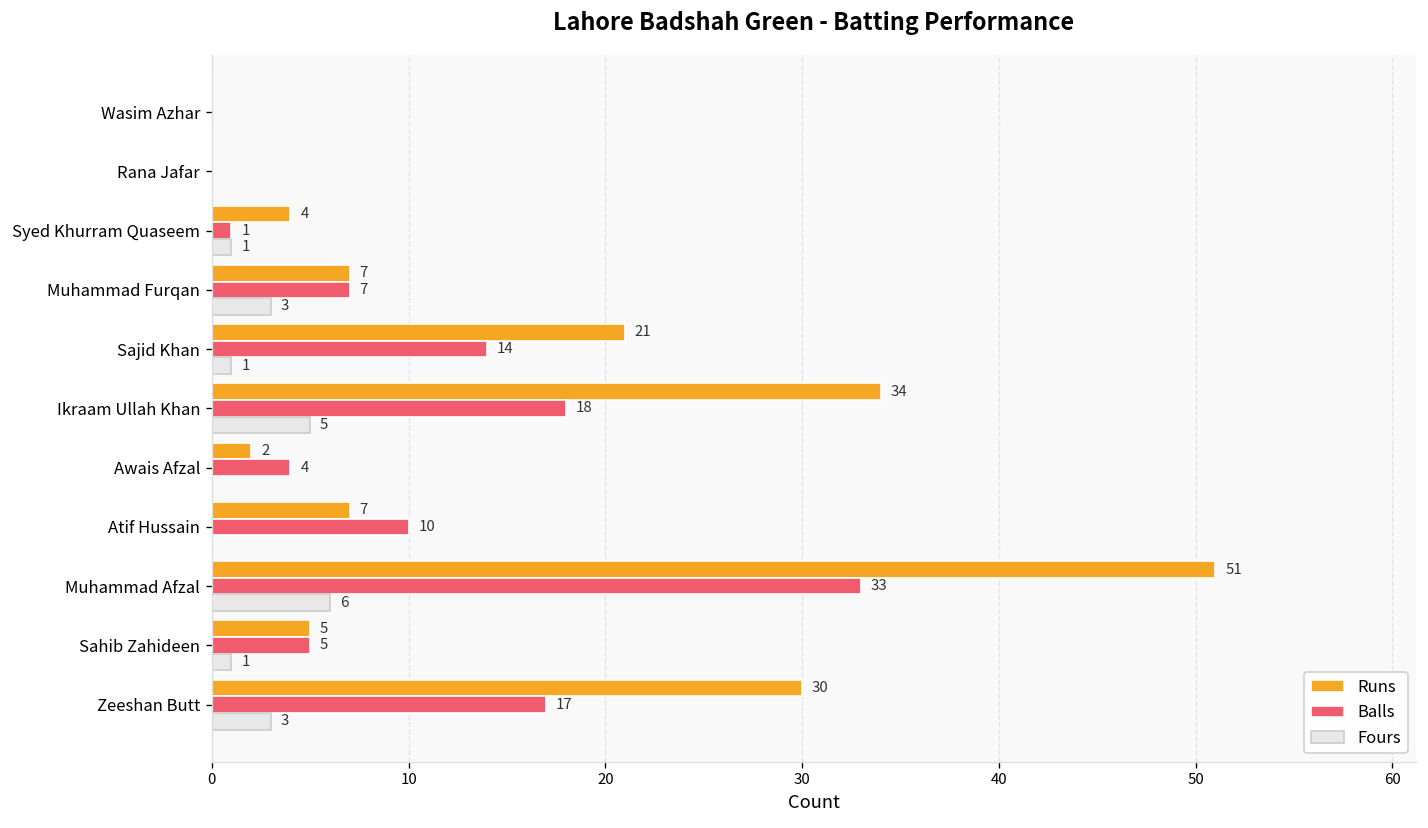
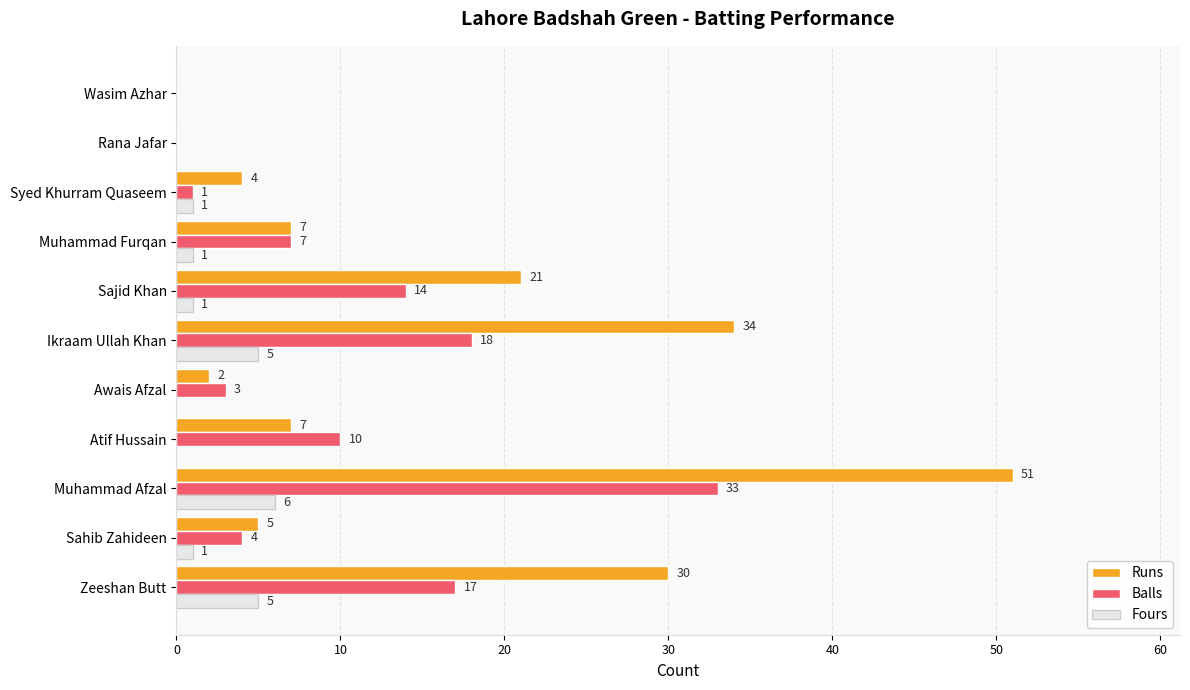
Fours, Muhammad Furqan: 3 -> 1
Balls, Awais Afzal: 4 -> 3
Balls, Sahib Zahideen: 5 -> 4
Fours, Zeeshan Butt: 3 -> 5
